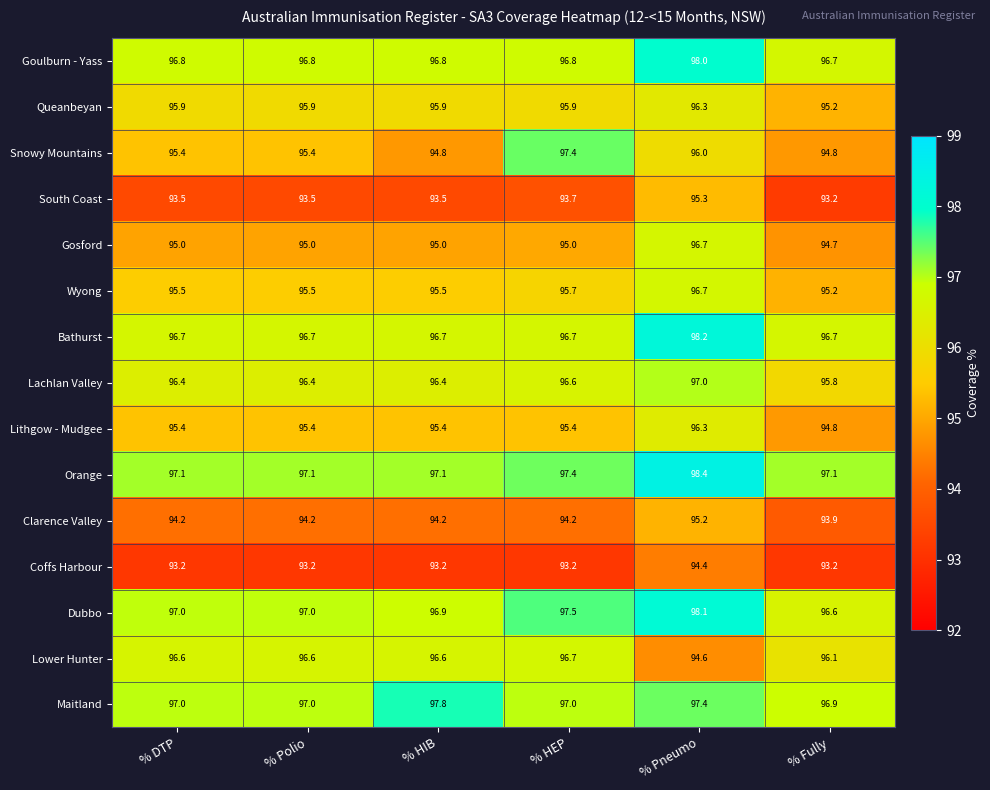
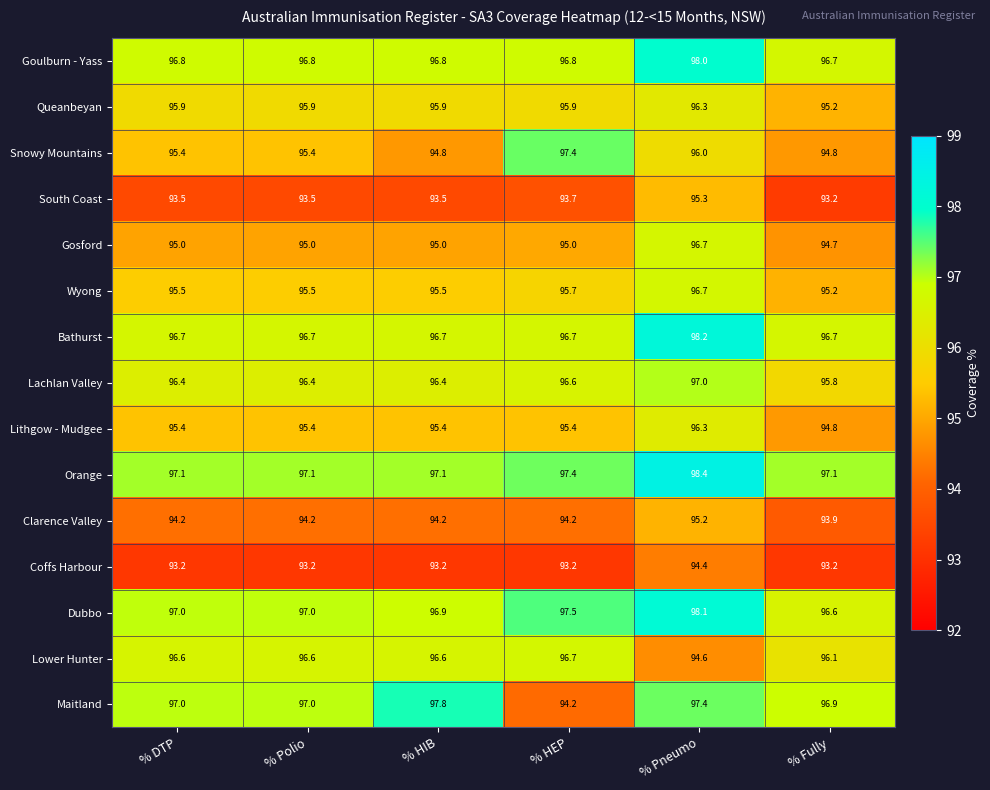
Maitland, % HEP: 97.0 -> 94.2
